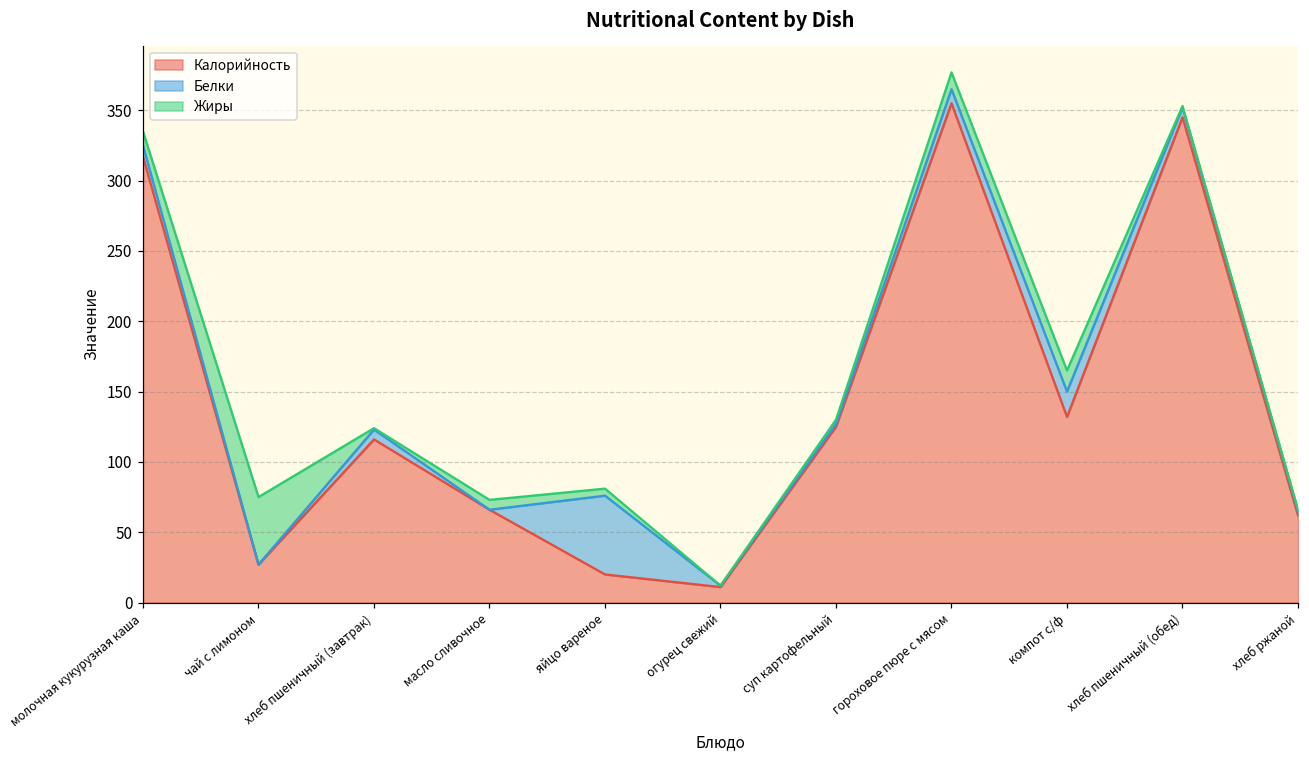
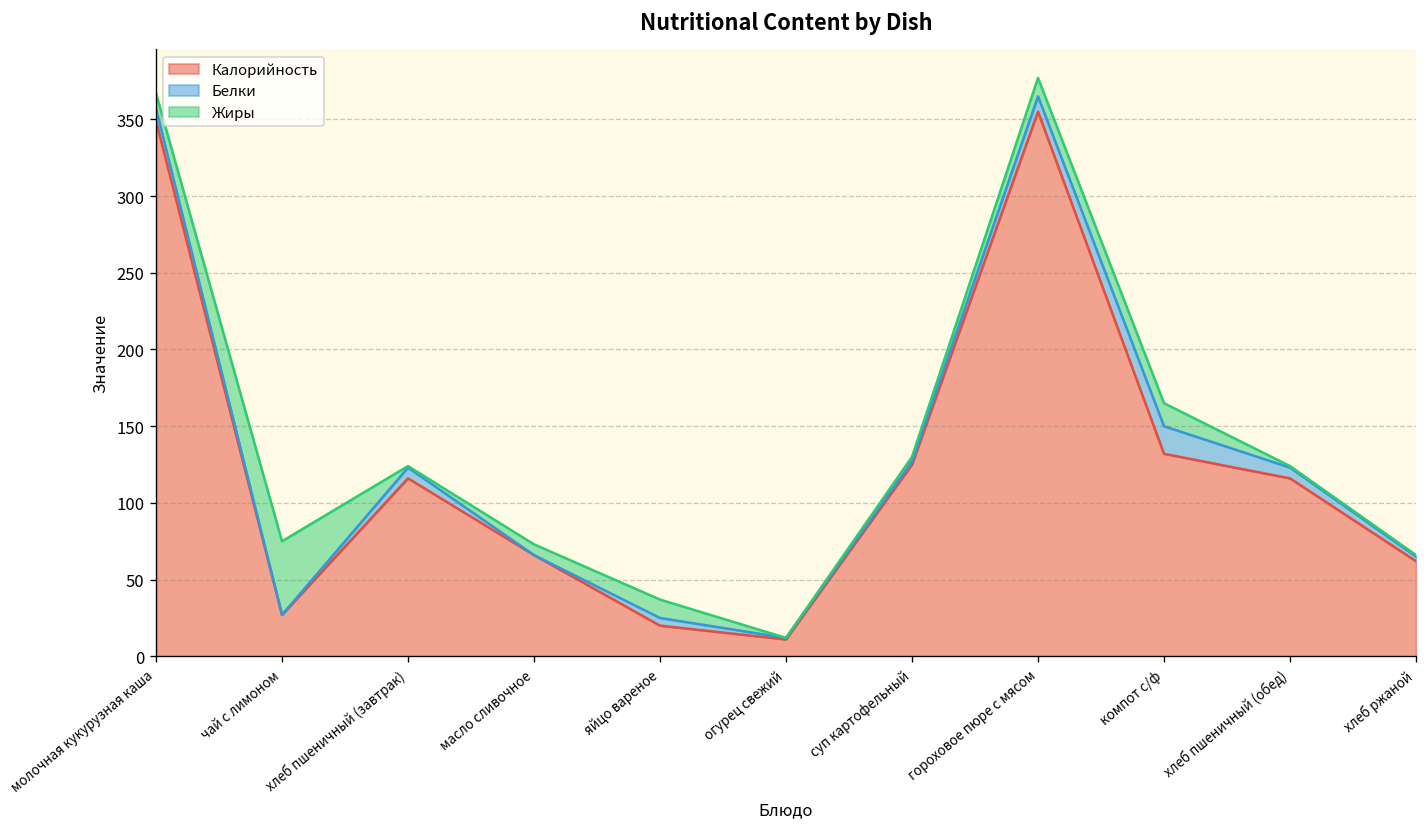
Калорийность, молочная кукурузная каша: 317 -> 349
Белки, яйцо вареное: 56 -> 5
Жиры, яйцо вареное: 5 -> 12
Калорийность, хлеб пшеничный (обед): 345 -> 116
